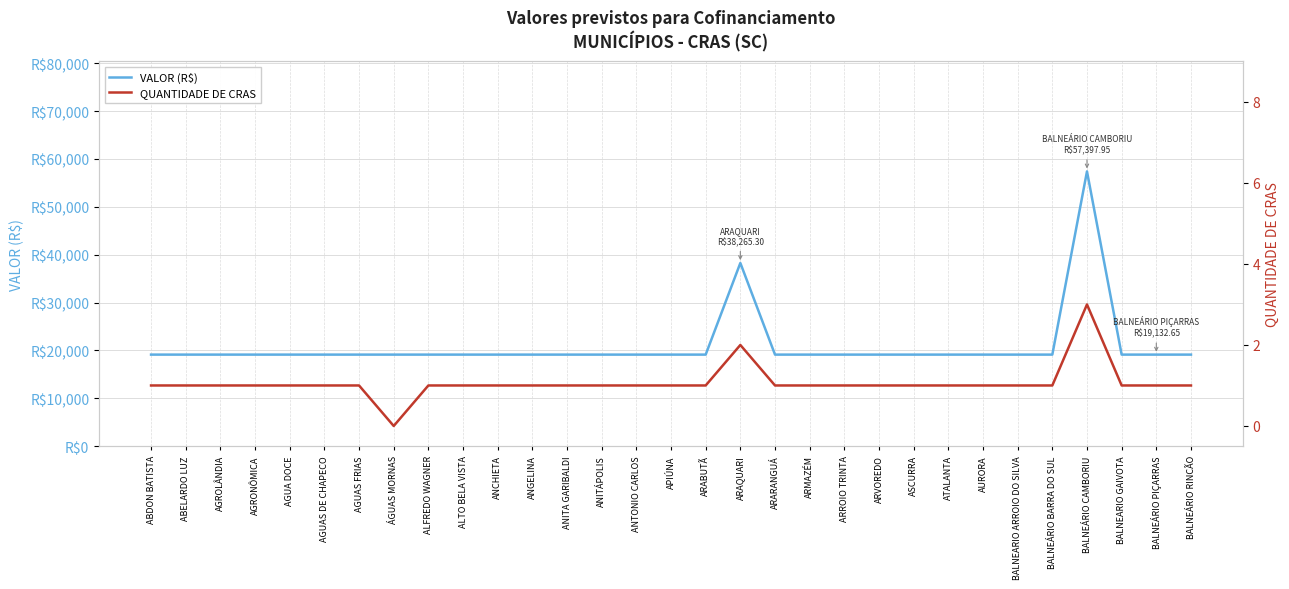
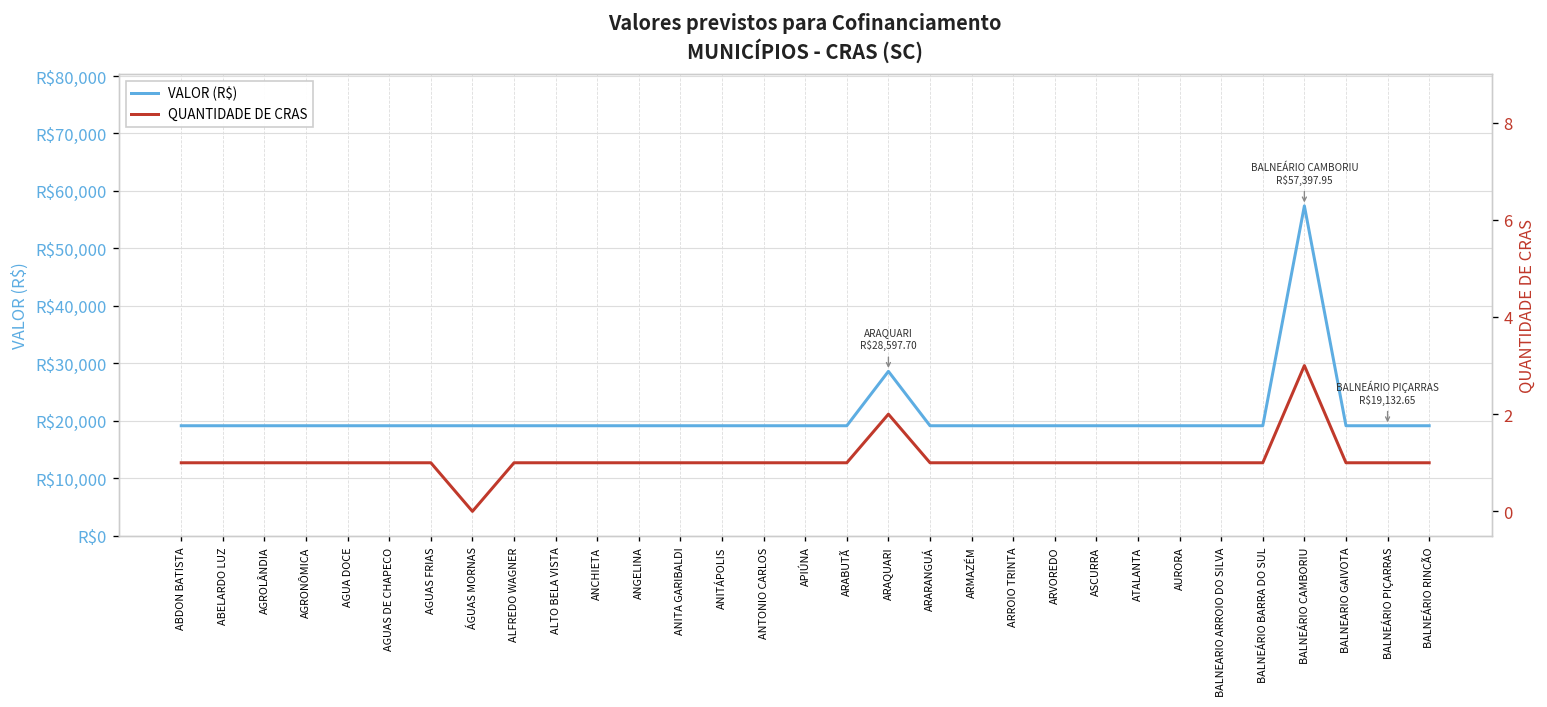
VALOR (R$), ARAQUARI: $38,265.30 -> $28,597.70
